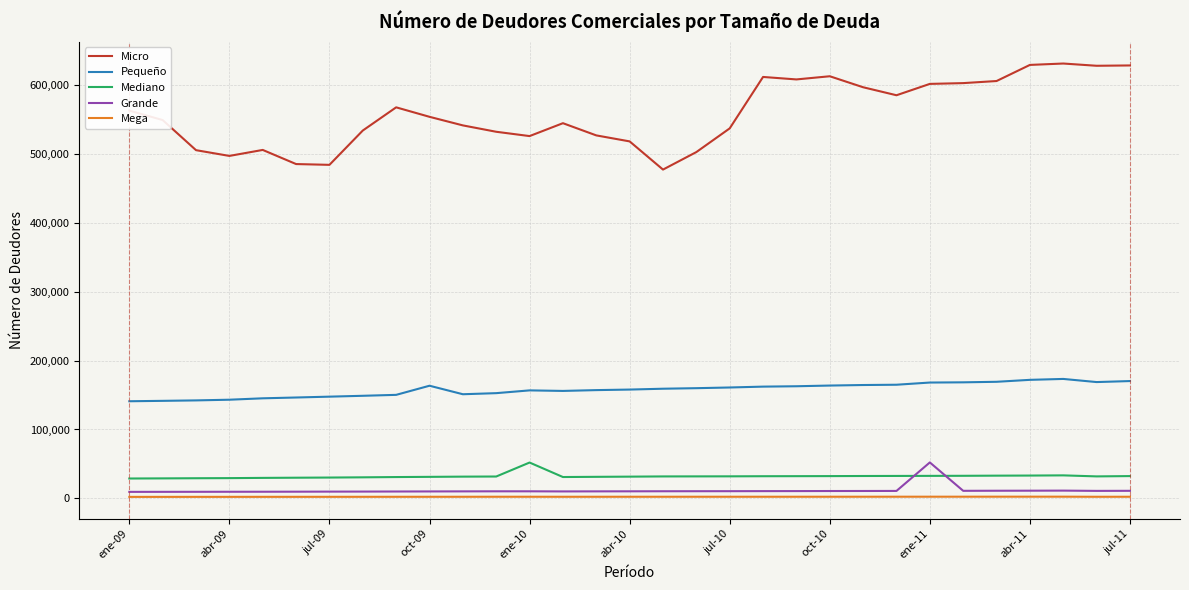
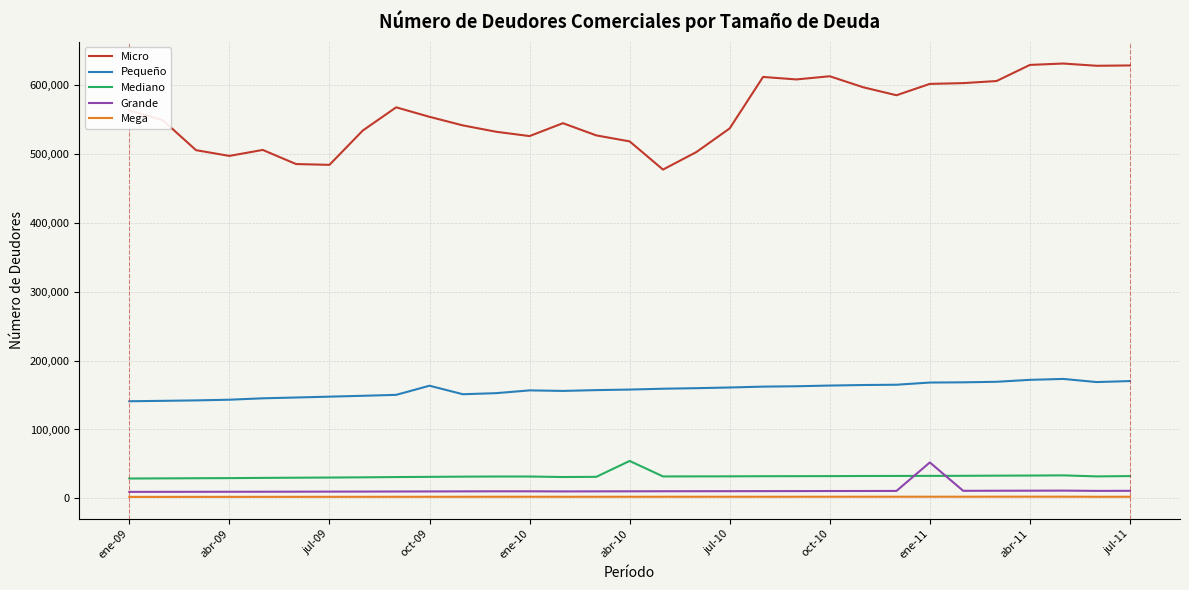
Mediano, ene-10: 50,000 -> 30,000
Mediano, abr-10: 30,000 -> 50,000
